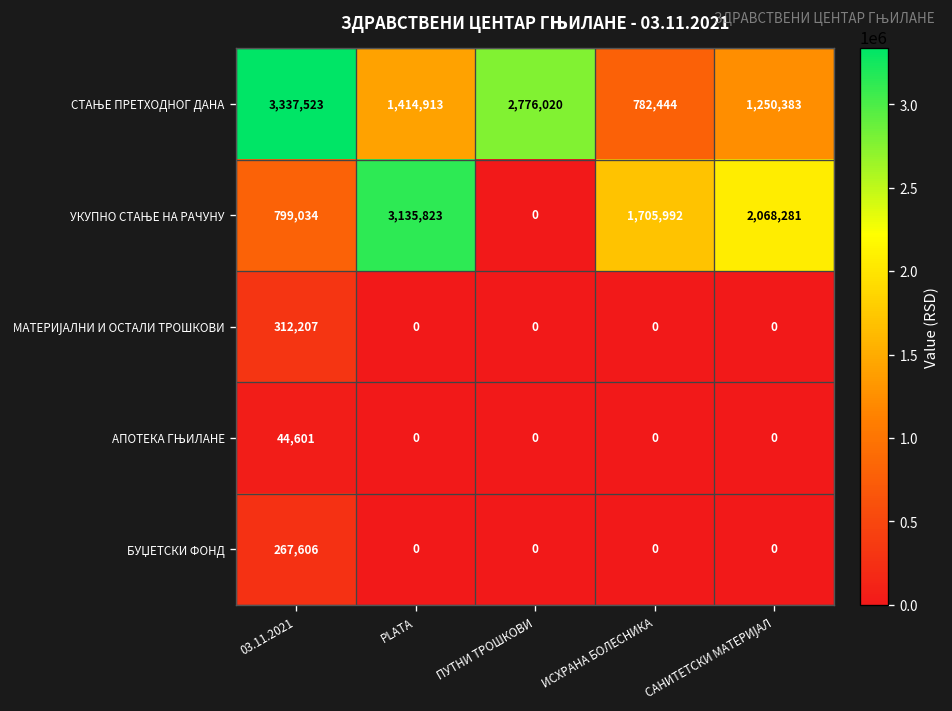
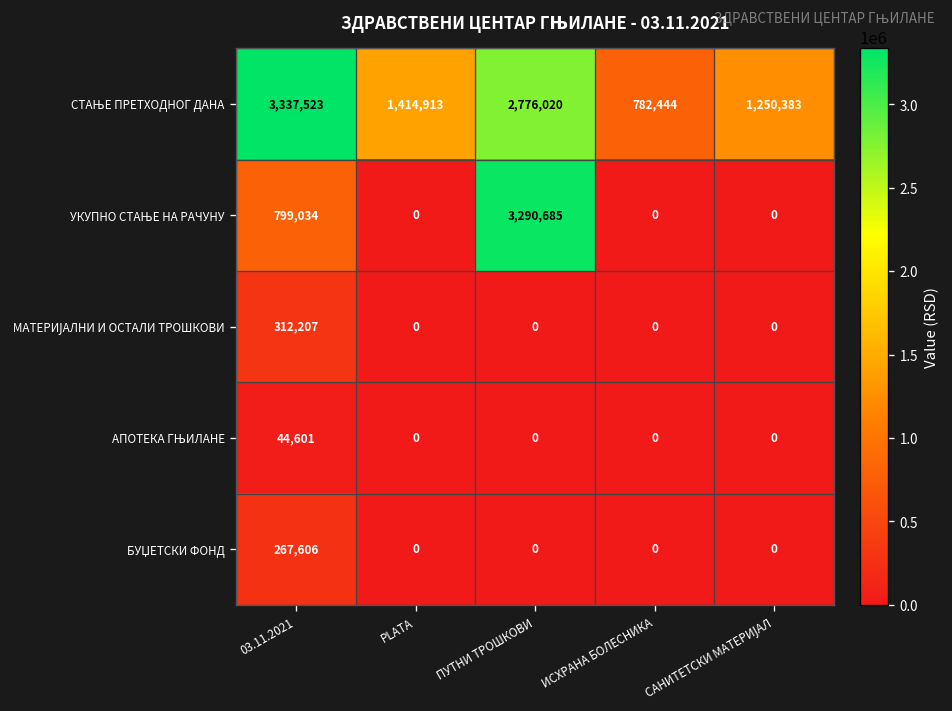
УКУПНО СТАЊЕ НА РАЧУНУ, PLATA: 3,135,823 -> 0
УКУПНО СТАЊЕ НА РАЧУНУ, ПУТНИ ТРОШКОВИ: 0 -> 3,290,685
УКУПНО СТАЊЕ НА РАЧУНУ, ИСХРАНА БОЛЕСНИКА: 1,705,992 -> 0
УКУПНО СТАЊЕ НА РАЧУНУ, САНИТЕТСКИ МАТЕРИЈАЛ: 2,068,281 -> 0
